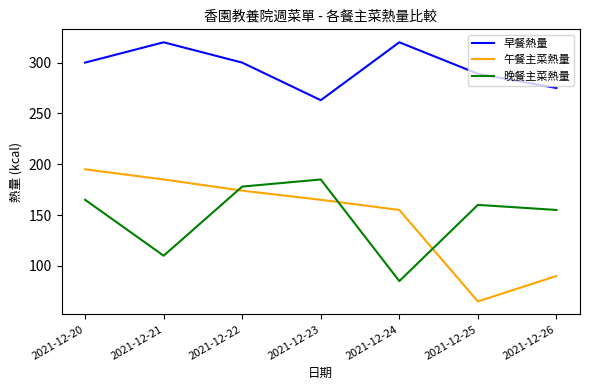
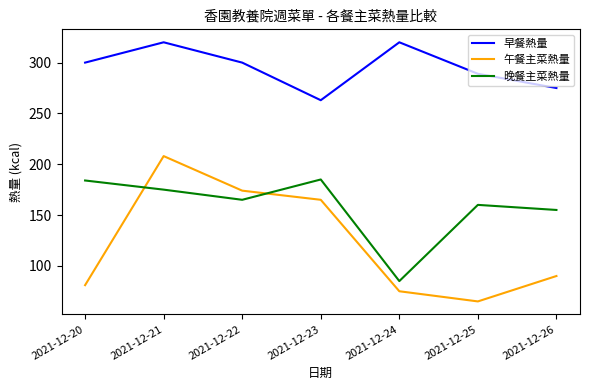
午餐主菜熱量, 2021-12-20: 195 -> 81
晚餐主菜熱量, 2021-12-20: 165 -> 184
午餐主菜熱量, 2021-12-21: 185 -> 208
晚餐主菜熱量, 2021-12-21: 110 -> 175
晚餐主菜熱量, 2021-12-22: 178 -> 165
午餐主菜熱量, 2021-12-24: 155 -> 75
